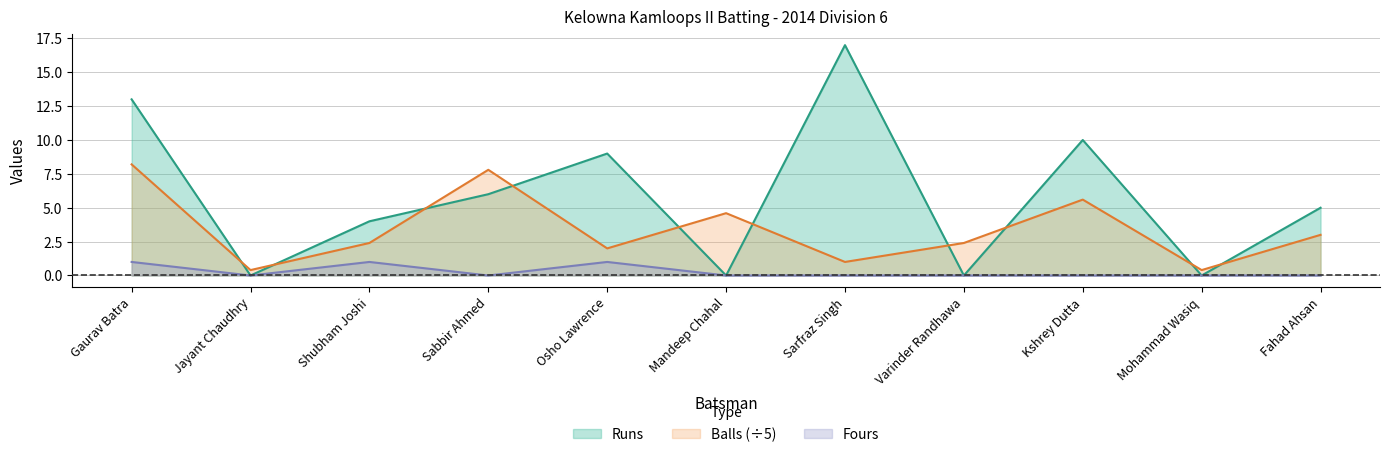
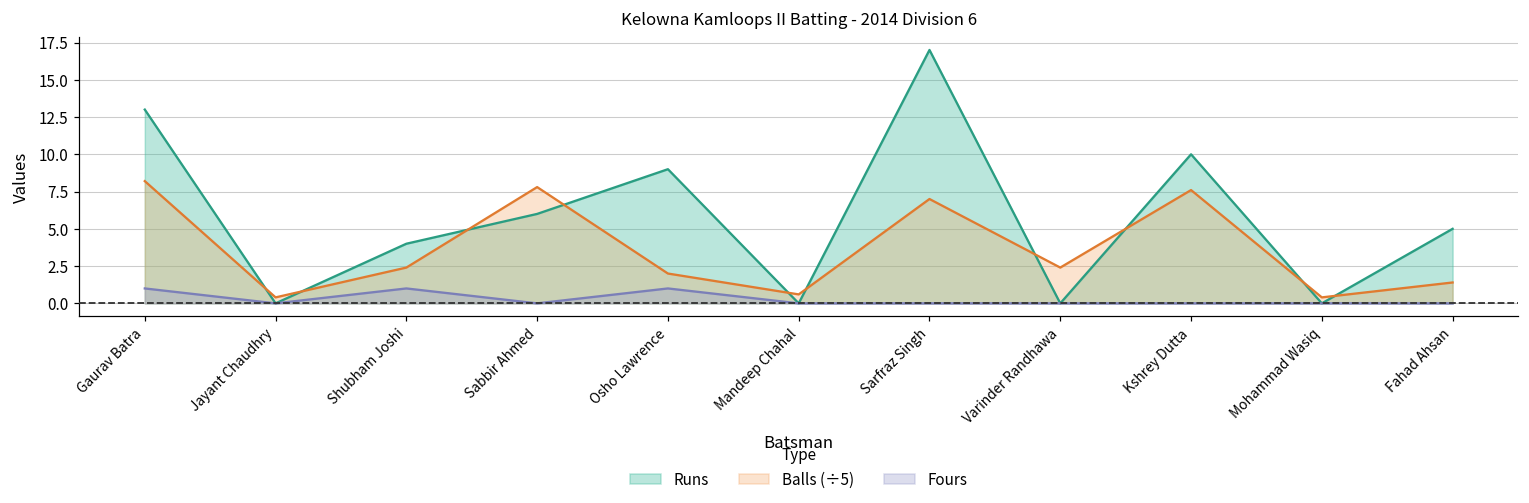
Balls (÷5), Mandeep Chahal: 4.6 -> 0.6
Balls (÷5), Sarfraz Singh: 1.0 -> 7.0
Balls (÷5), Kshrey Dutta: 5.6 -> 7.6
Balls (÷5), Fahad Ahsan: 3.0 -> 1.4
